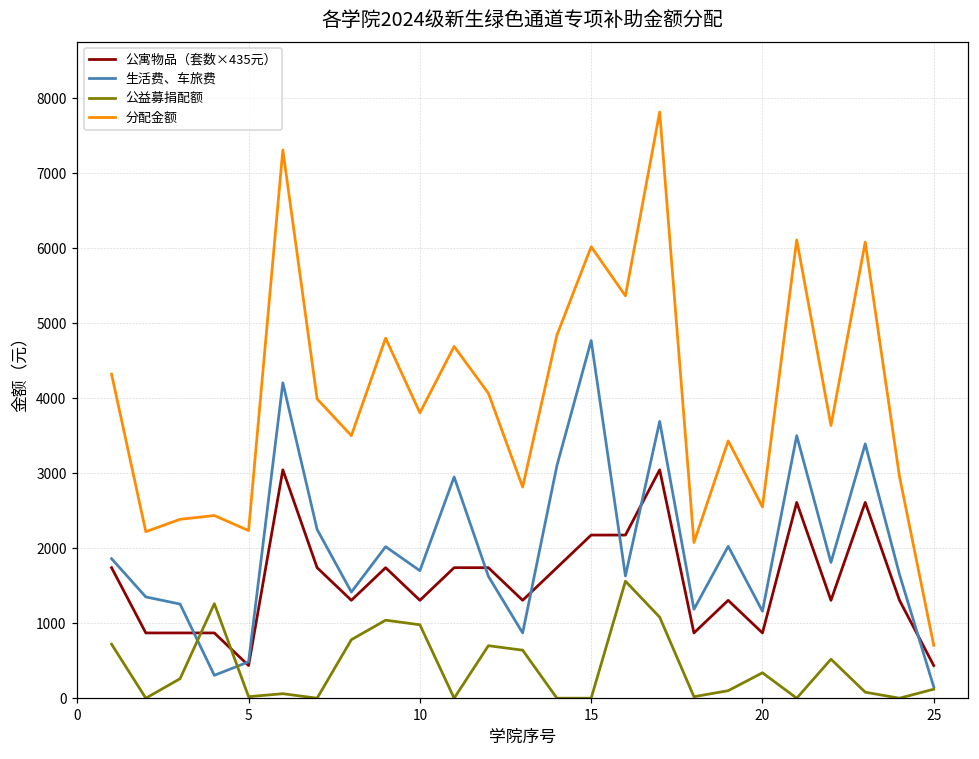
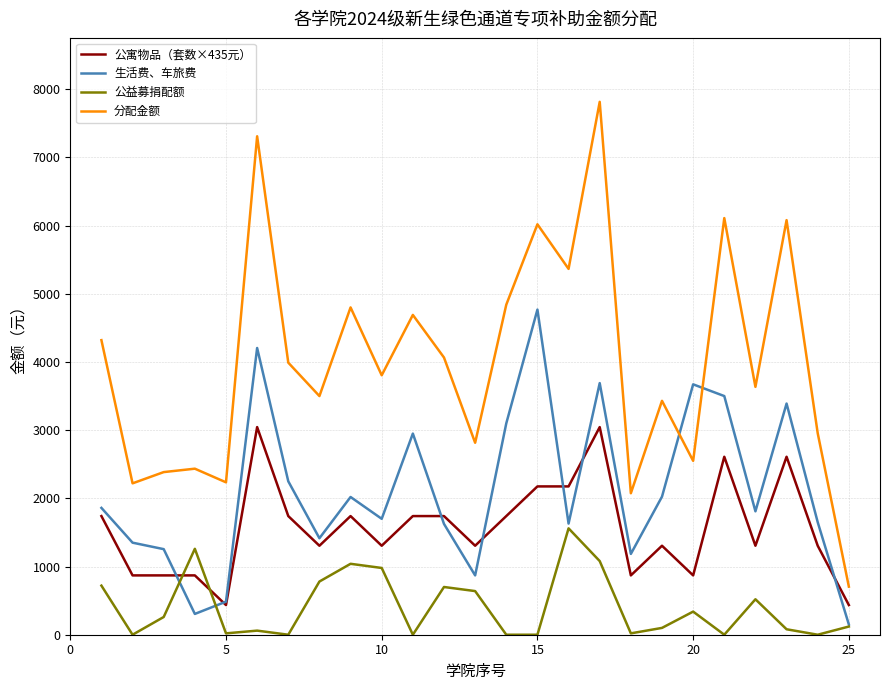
生活费、车旅费, 20: 1200 -> 3700
